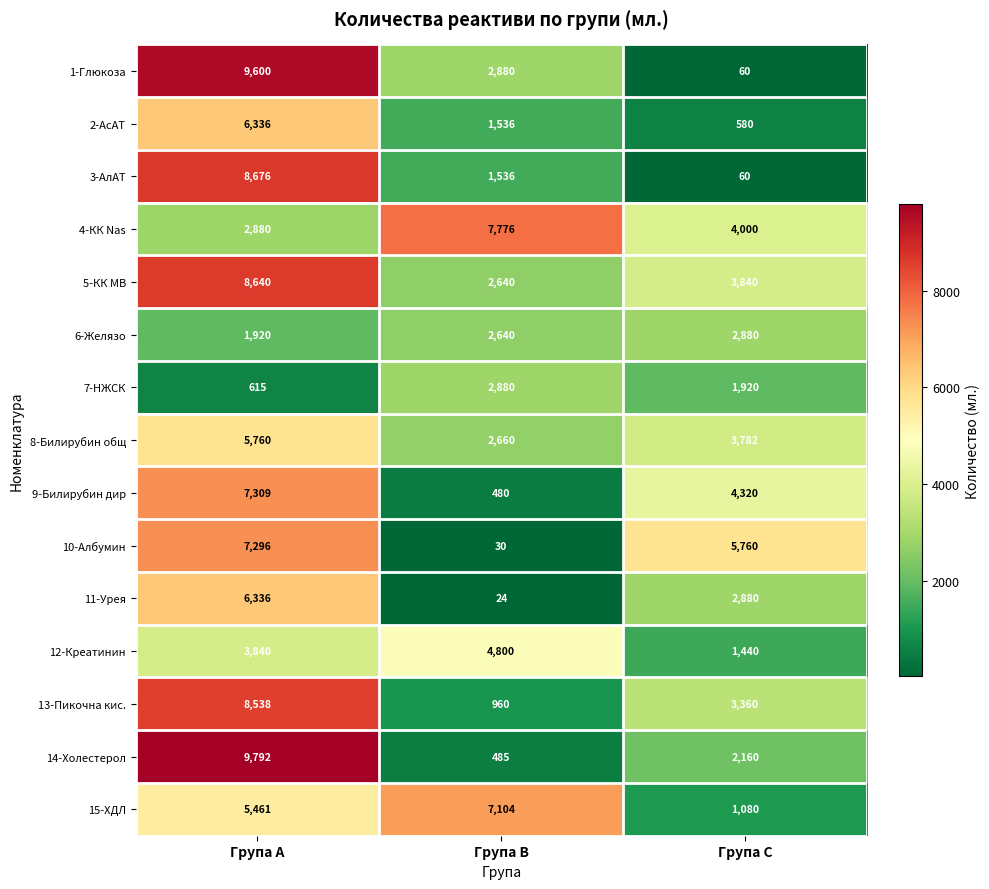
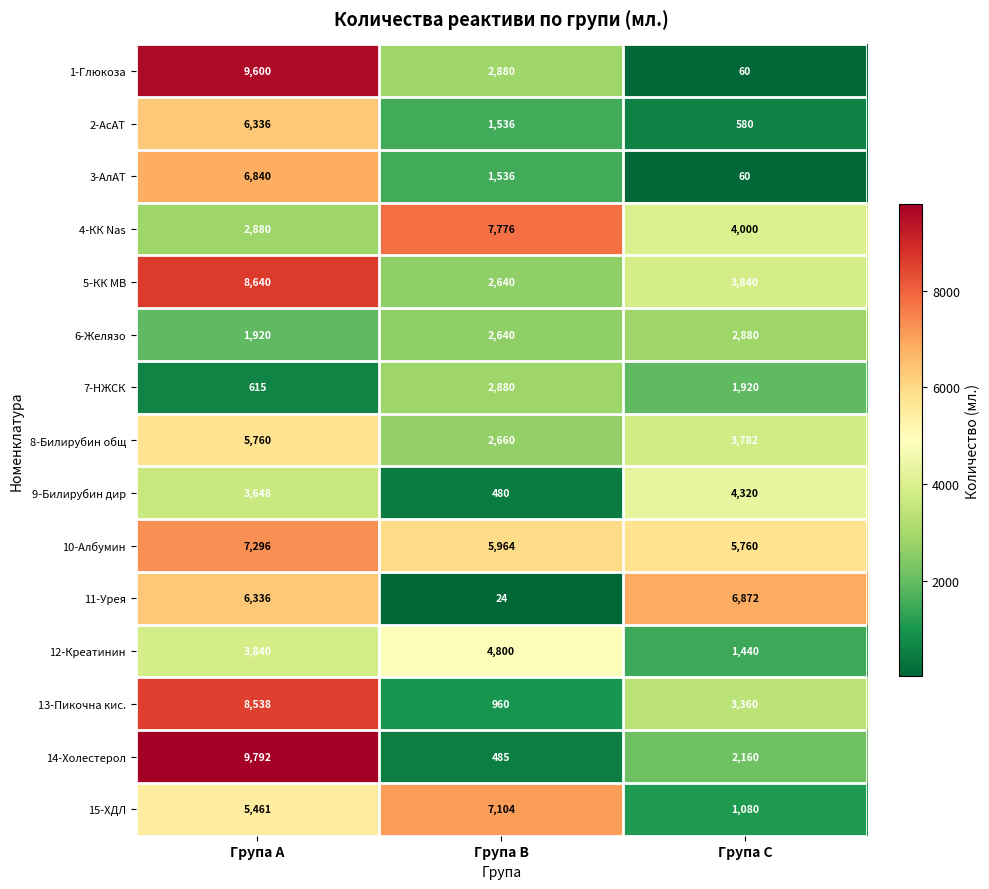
3-AлAT, Група A: 8,676 -> 6,840
9-Билирубин дир, Група A: 7,309 -> 3,648
10-Албумин, Група B: 30 -> 5,964
11-Урея, Група C: 2,880 -> 6,872
